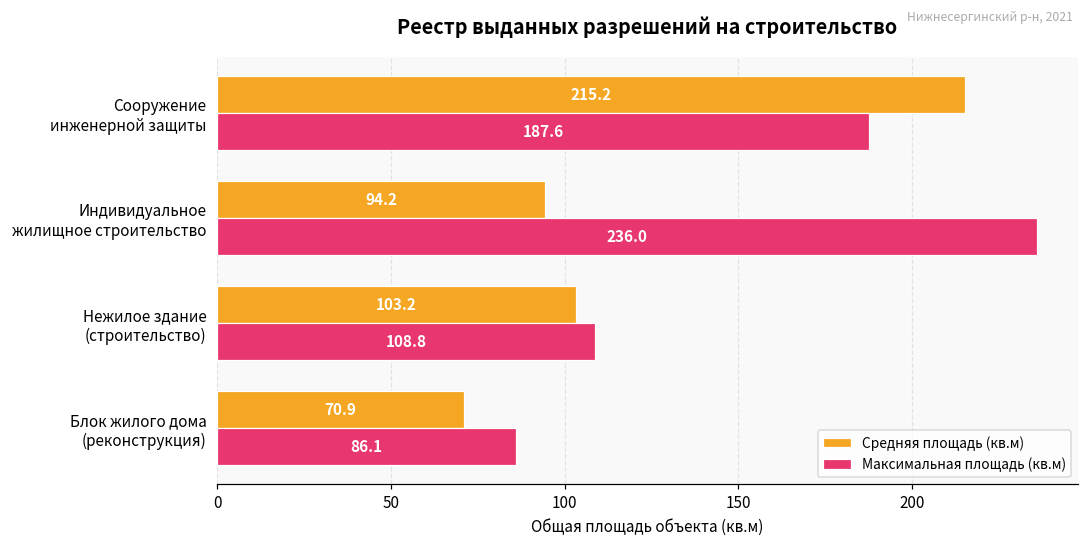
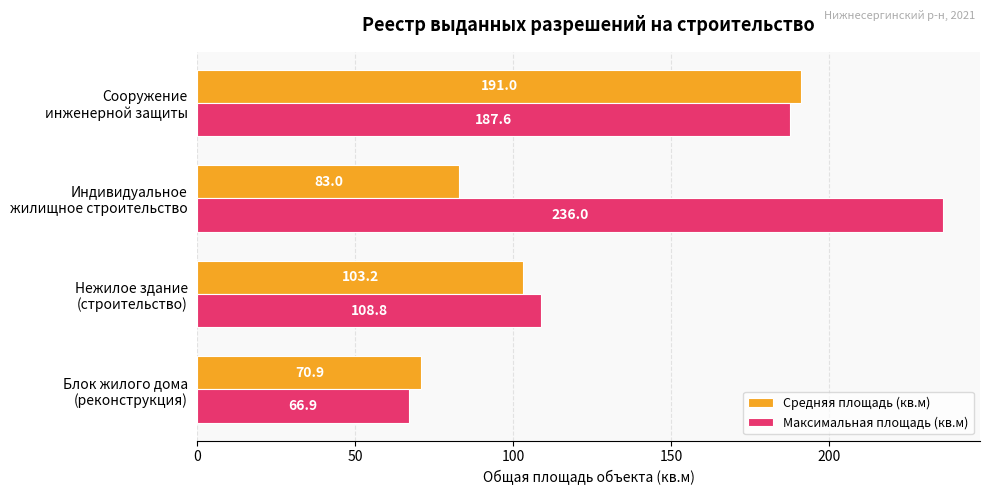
Средняя площадь (кв.м), Сооружение инженерной защиты: 215.2 -> 191.0
Средняя площадь (кв.м), Индивидуальное жилищное строительство: 94.2 -> 83.0
Максимальная площадь (кв.м), Блок жилого дома (реконструкция): 86.1 -> 66.9
